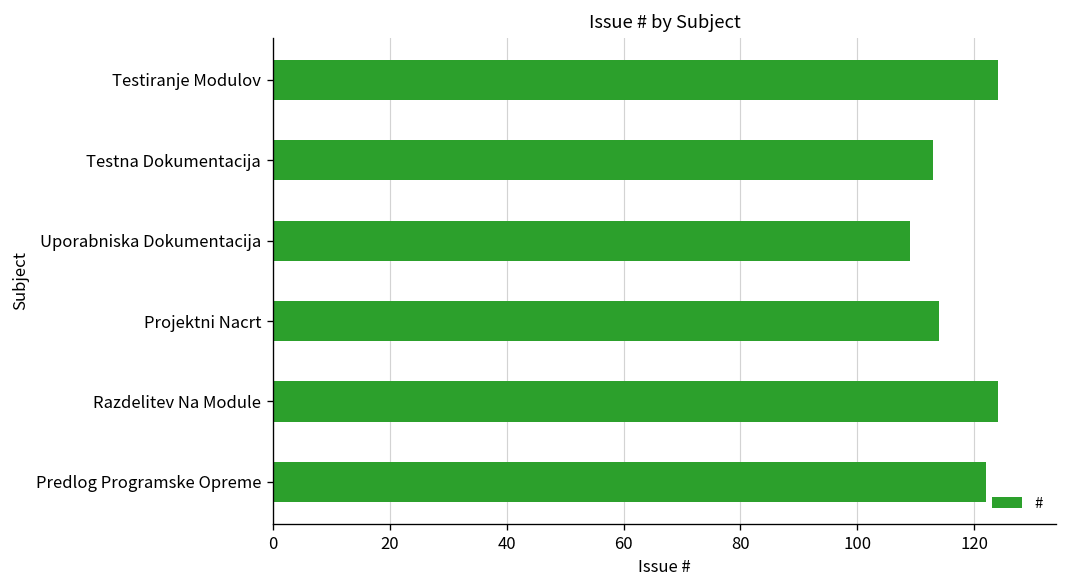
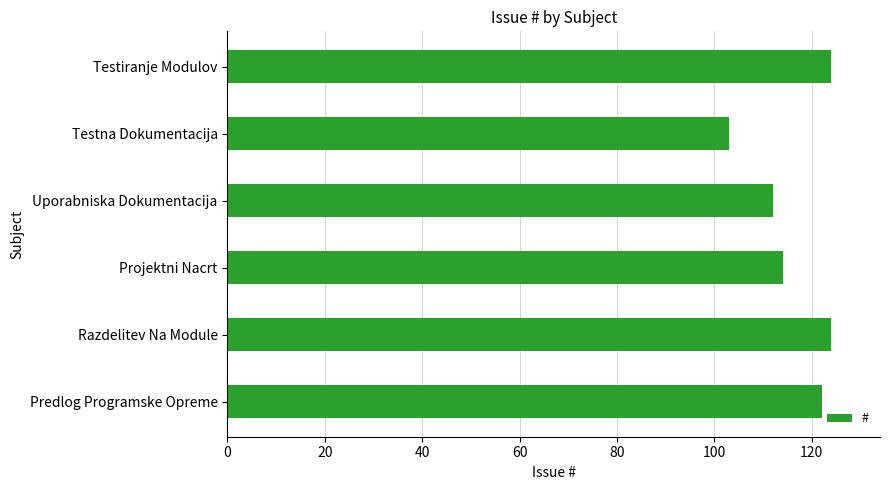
Testna Dokumentacija: 113 -> 103
Uporabniska Dokumentacija: 109 -> 112
